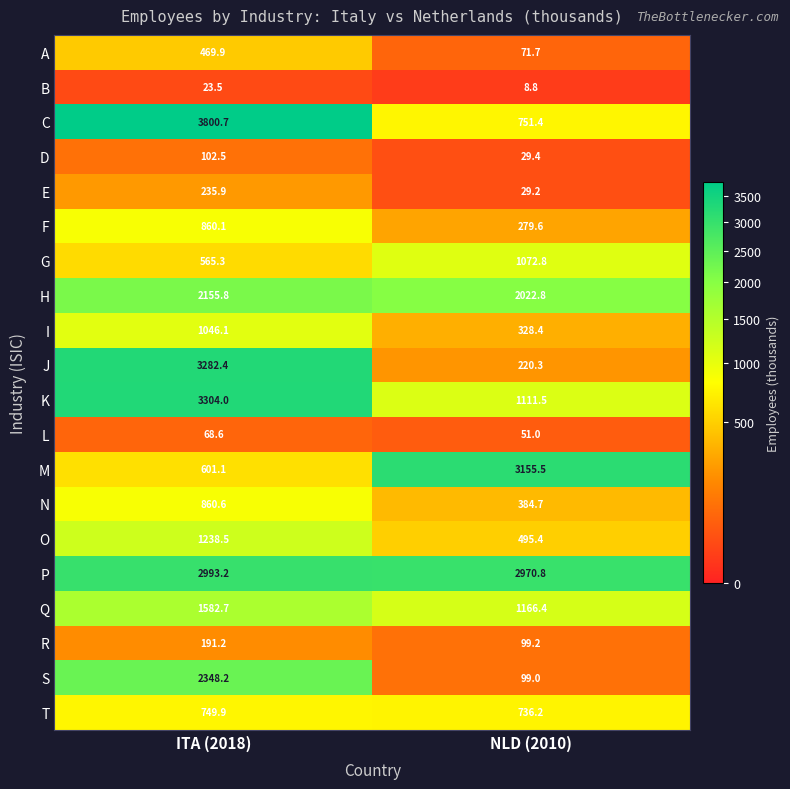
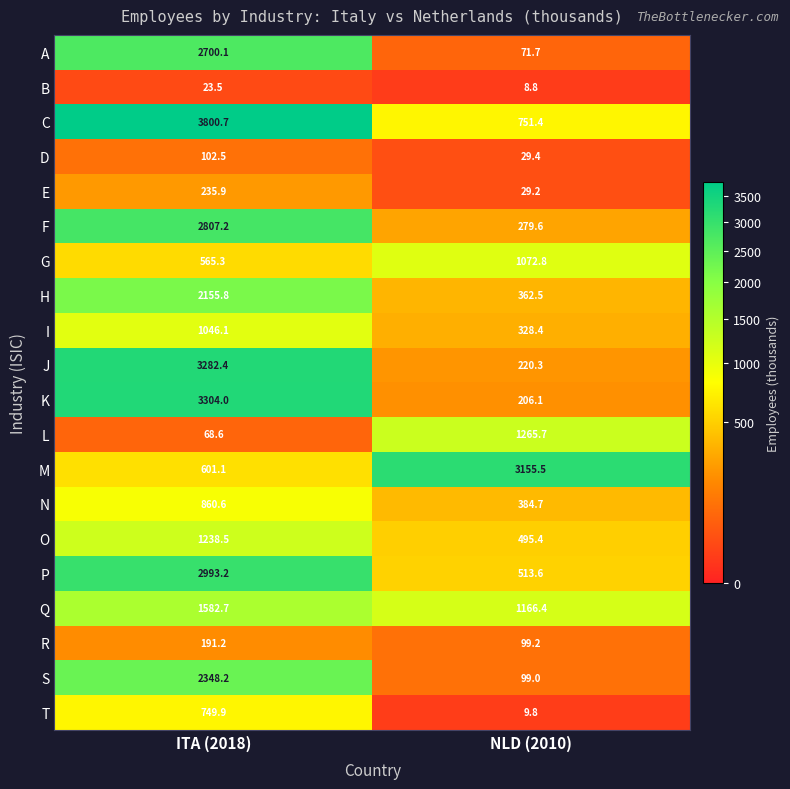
A, ITA (2018): 469.9 -> 2700.1
F, ITA (2018): 860.1 -> 2807.2
H, NLD (2010): 2022.8 -> 362.5
K, NLD (2010): 1111.5 -> 206.1
L, NLD (2010): 51.0 -> 1265.7
P, NLD (2010): 2970.8 -> 513.6
T, NLD (2010): 736.2 -> 9.8
